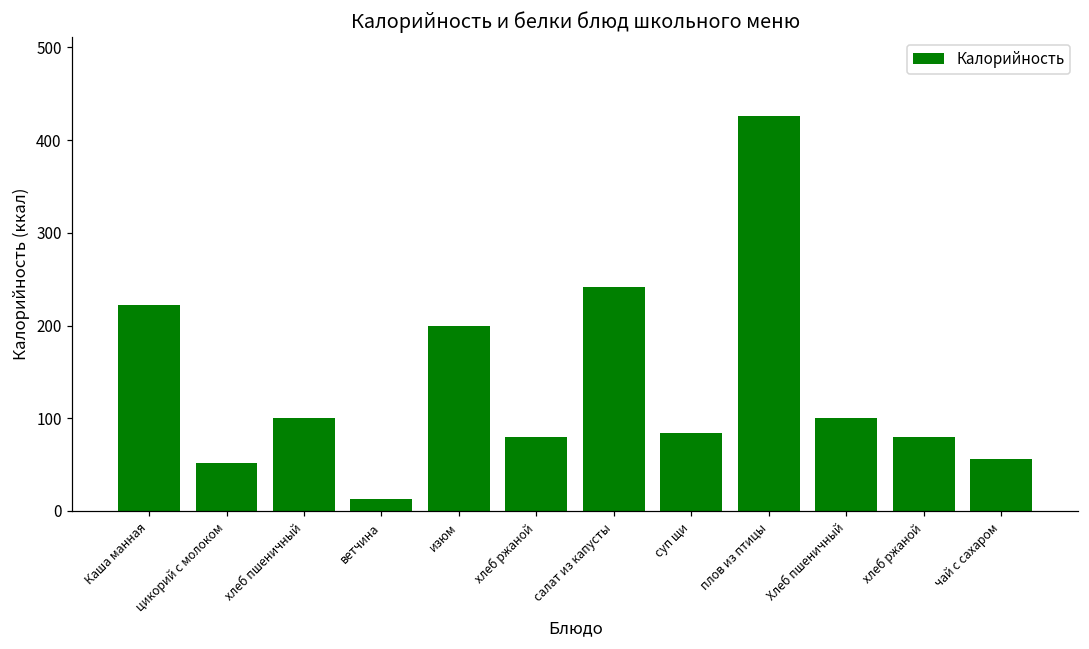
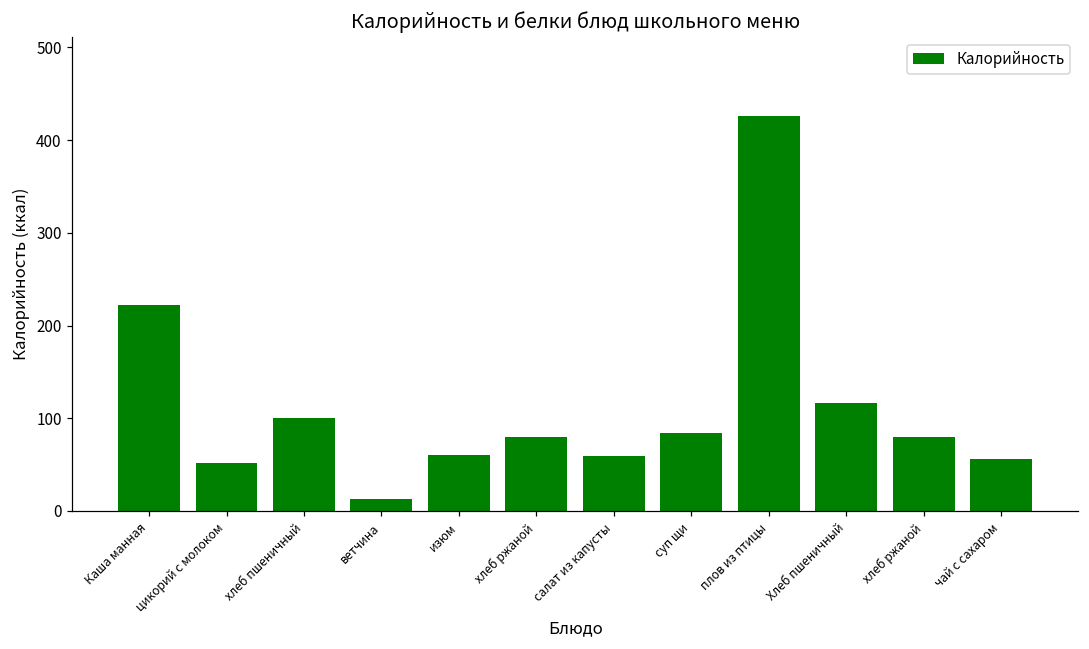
изюм: 200 -> 60
салат из капусты: 240 -> 60
Хлеб пшеничный: 100 -> 120
